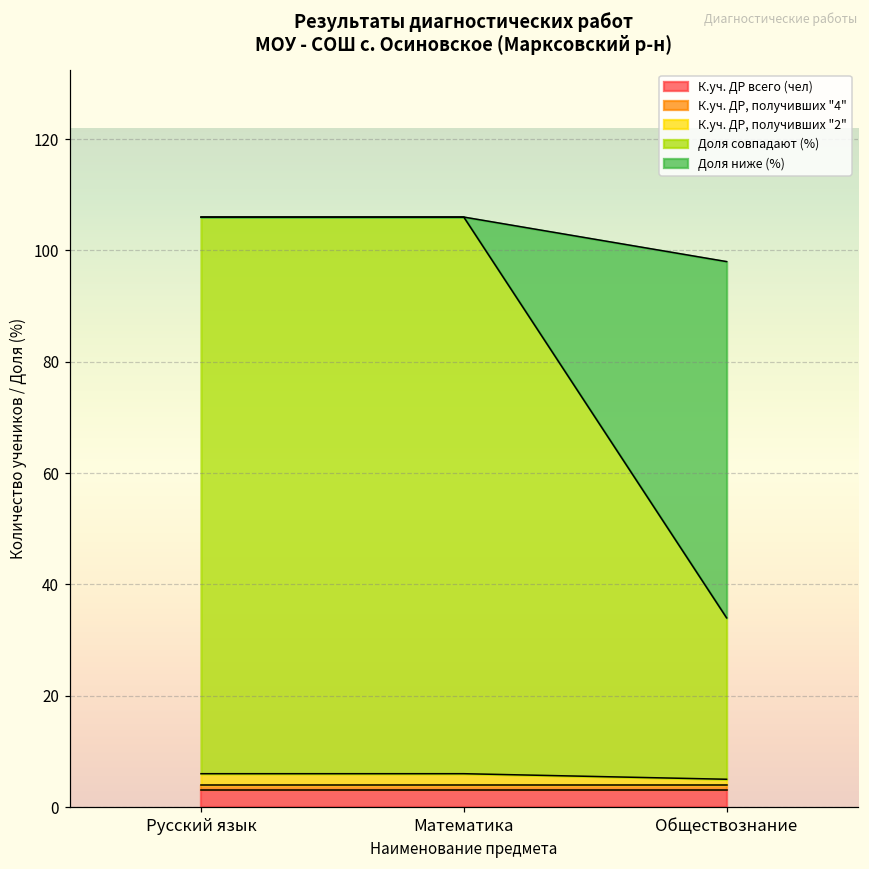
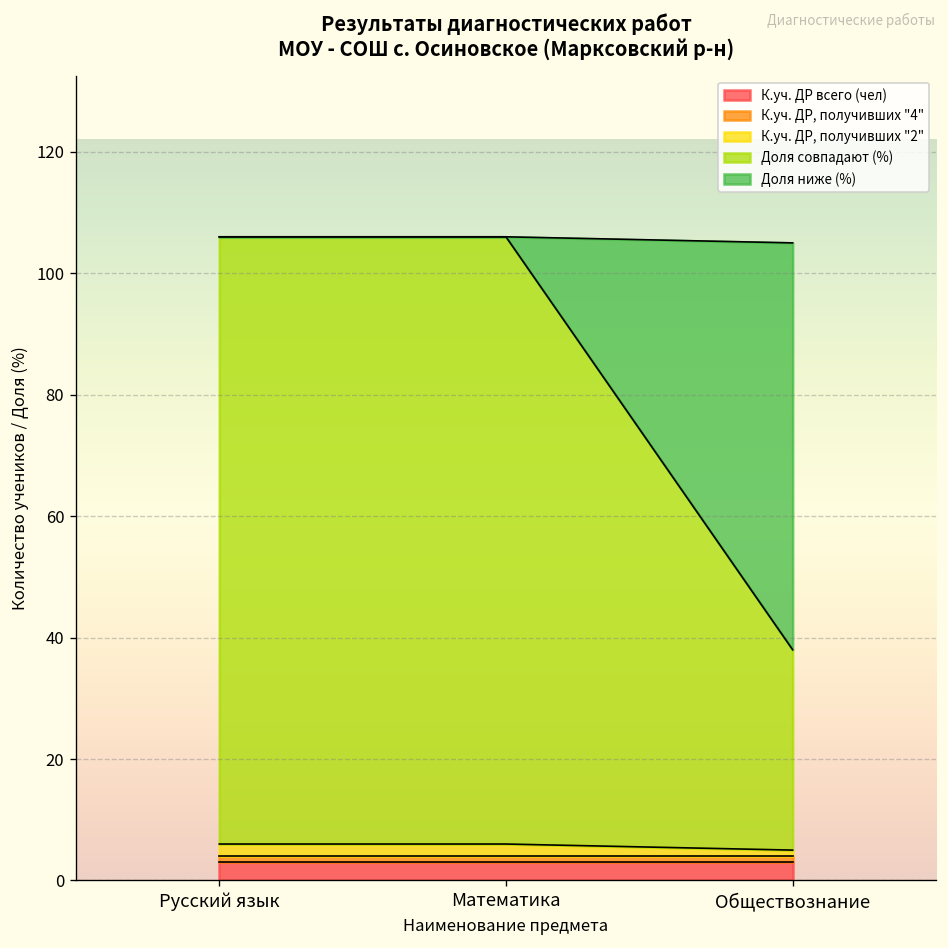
Доля совпадают (%), Обществознание: 29 -> 33
Доля ниже (%), Обществознание: 64 -> 67
